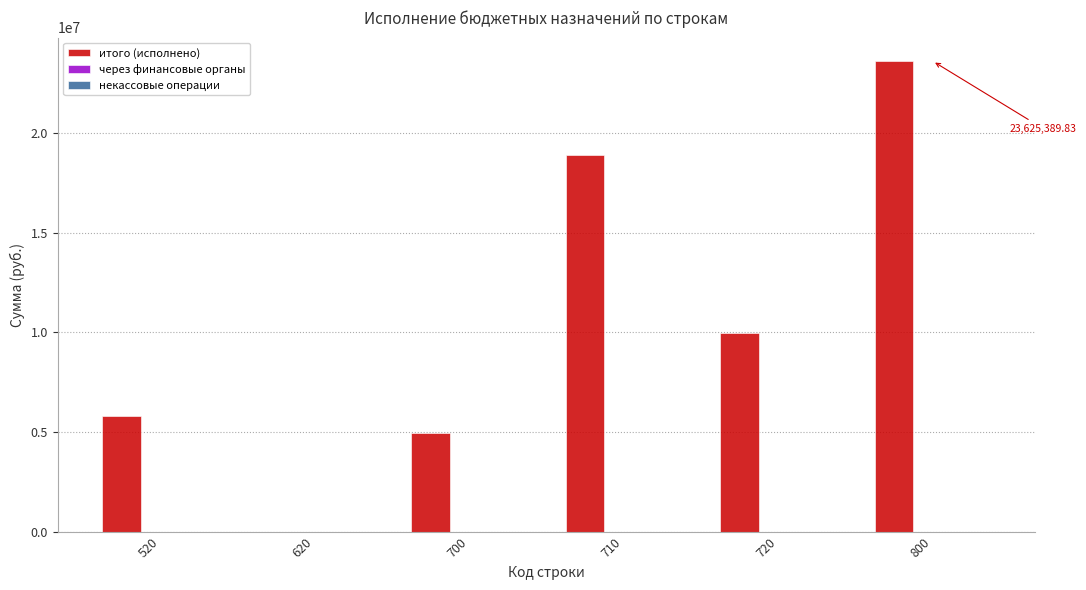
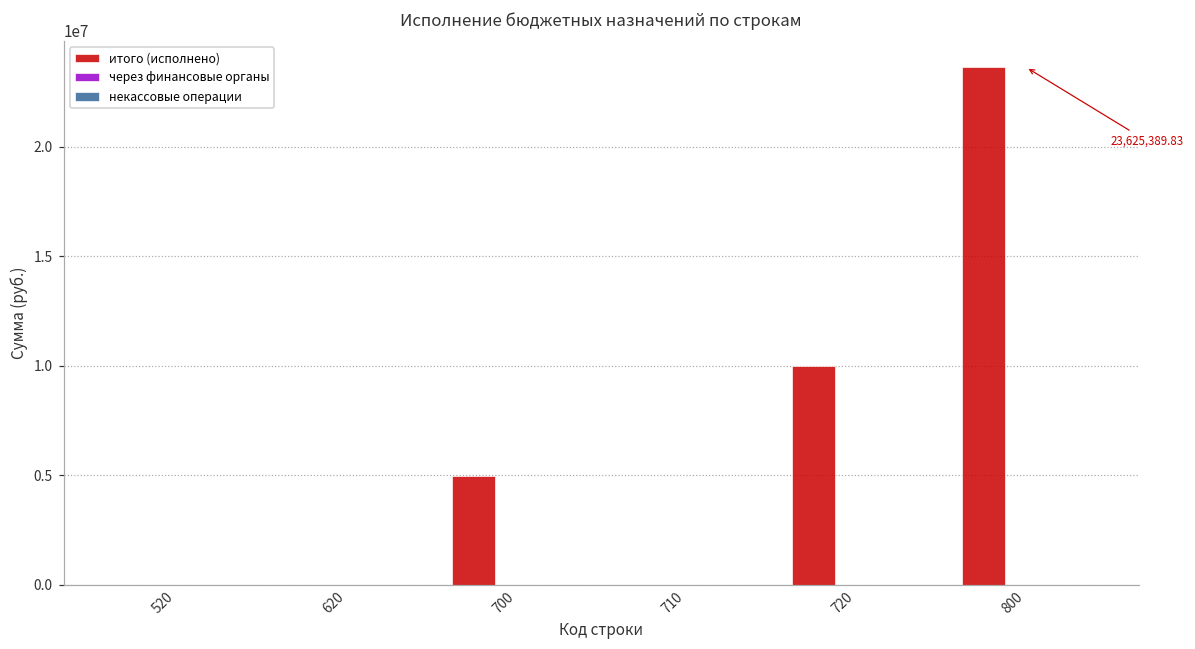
итого (исполнено), 520: 5800000 -> 0
итого (исполнено), 710: 18900000 -> 0
